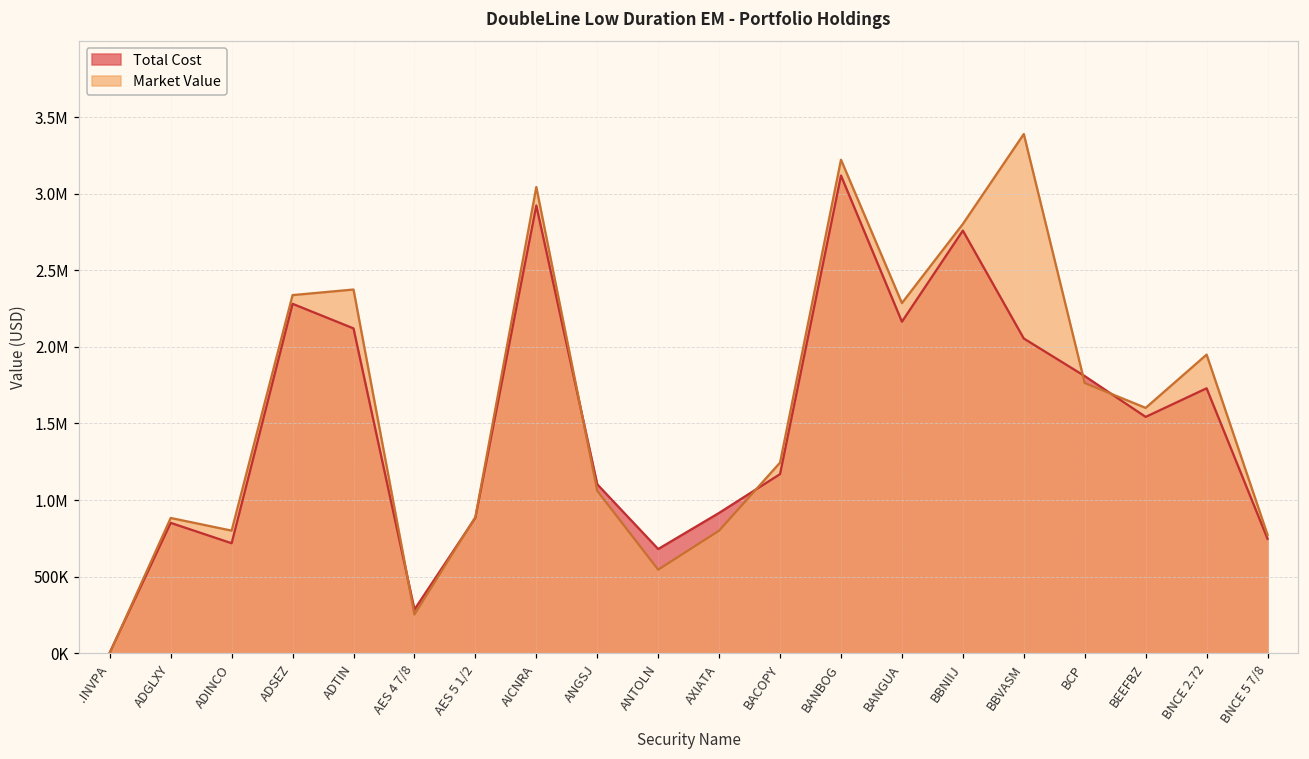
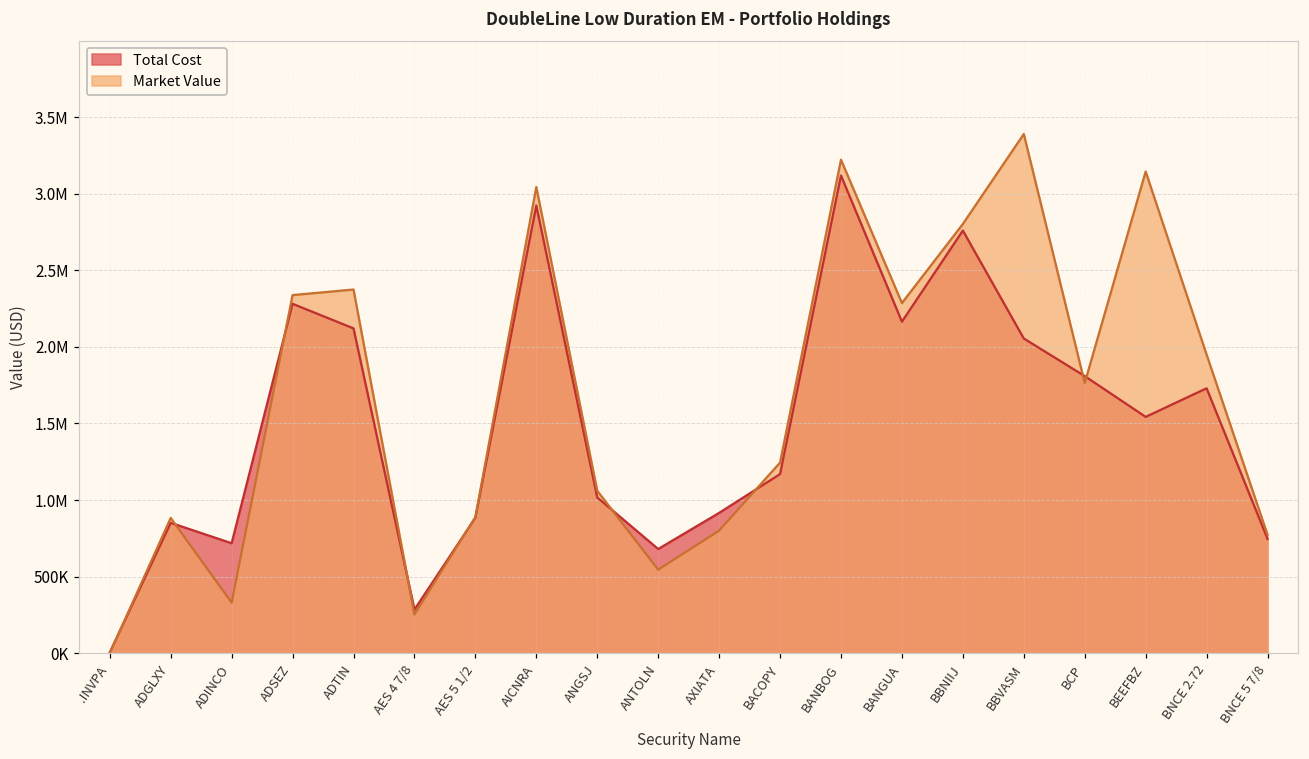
Market Value, ADINCO: 800000 -> 330000
Total Cost, ANGSJ: 1100000 -> 1020000
Market Value, BEEFBZ: 1600000 -> 3140000
